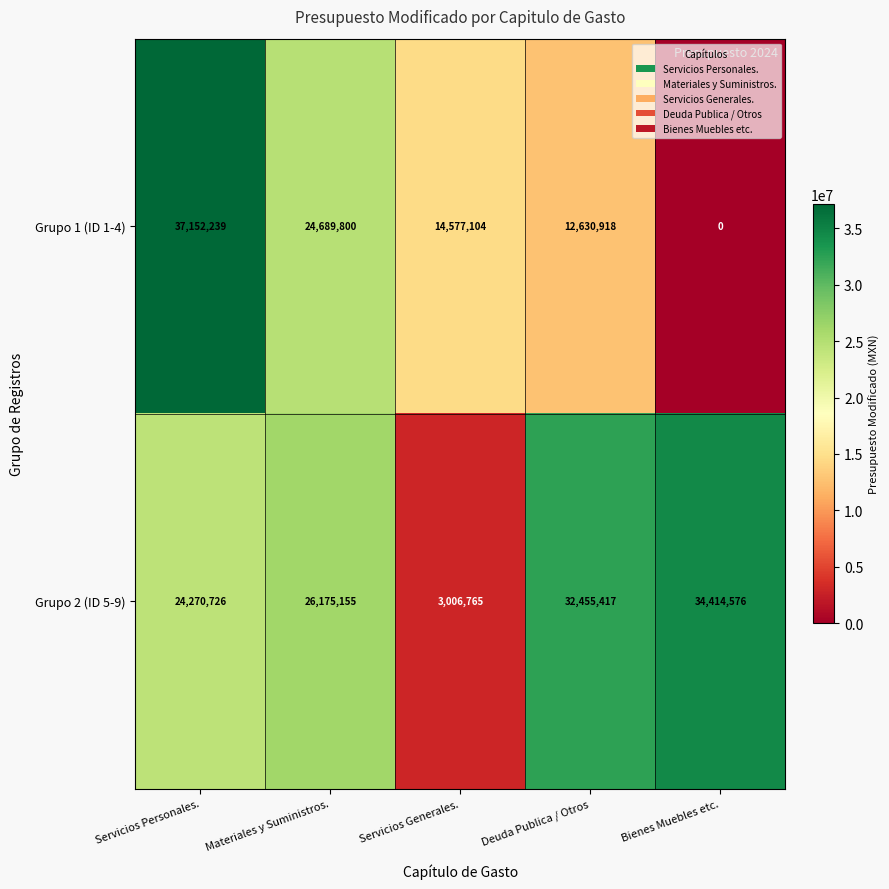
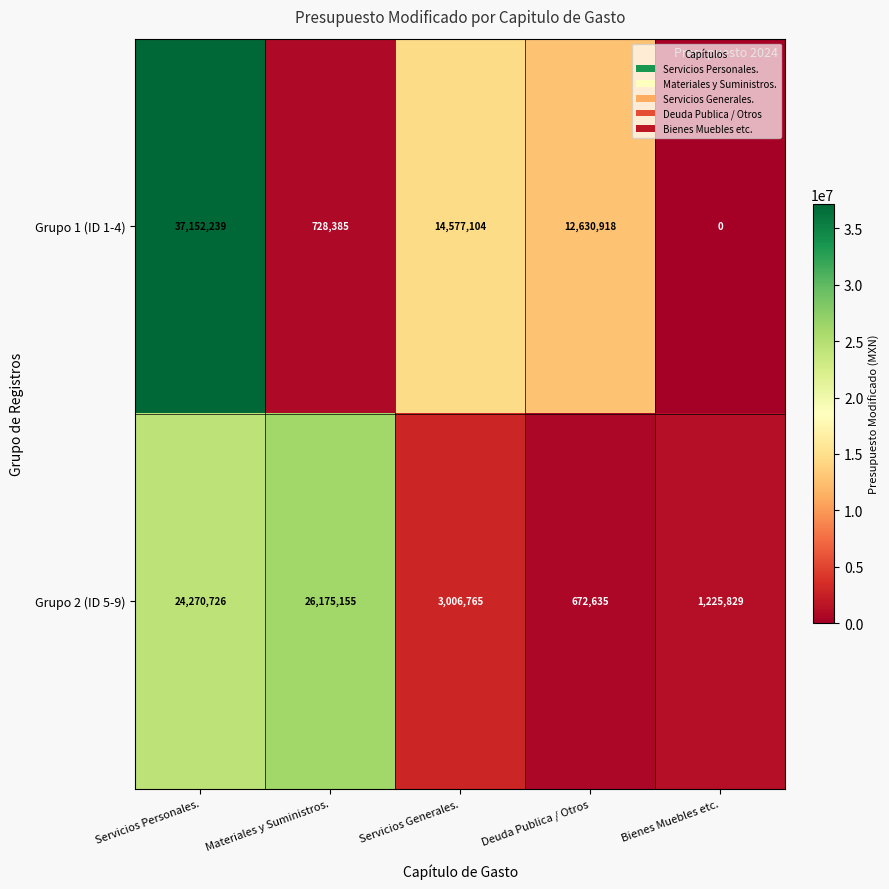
Grupo 1 (ID 1-4), Materiales y Suministros.: 24,689,800 -> 728,385
Grupo 2 (ID 5-9), Deuda Publica / Otros: 32,455,417 -> 672,635
Grupo 2 (ID 5-9), Bienes Muebles etc.: 34,414,576 -> 1,225,829
